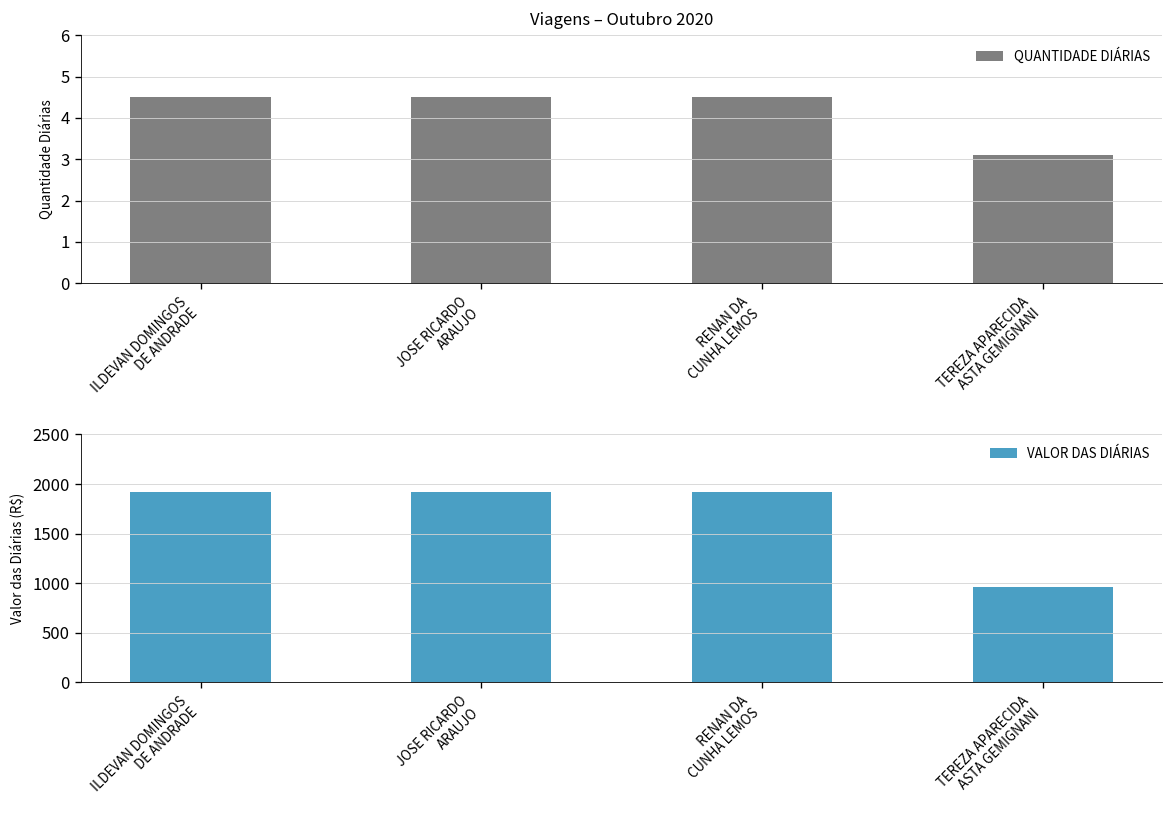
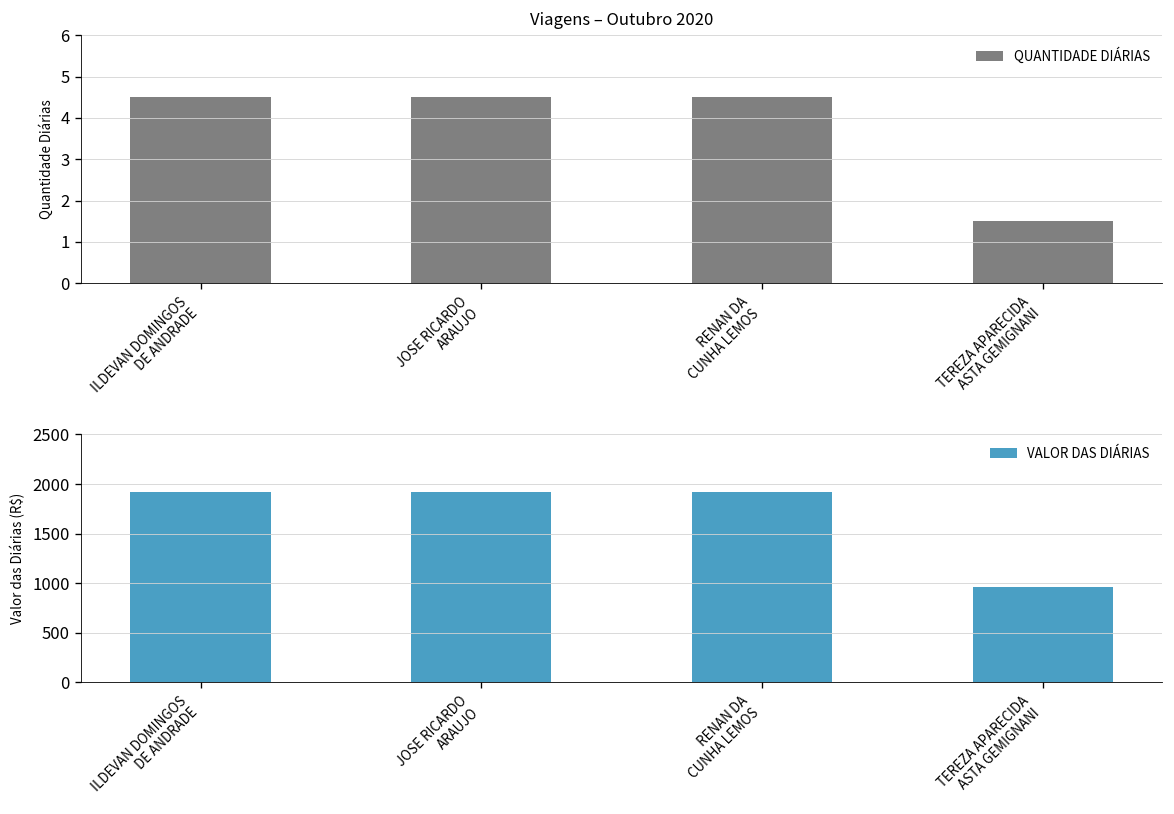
Viagens – Outubro 2020, TEREZA APARECIDA ASTA GEMIGNANI: 3.1 -> 1.5
